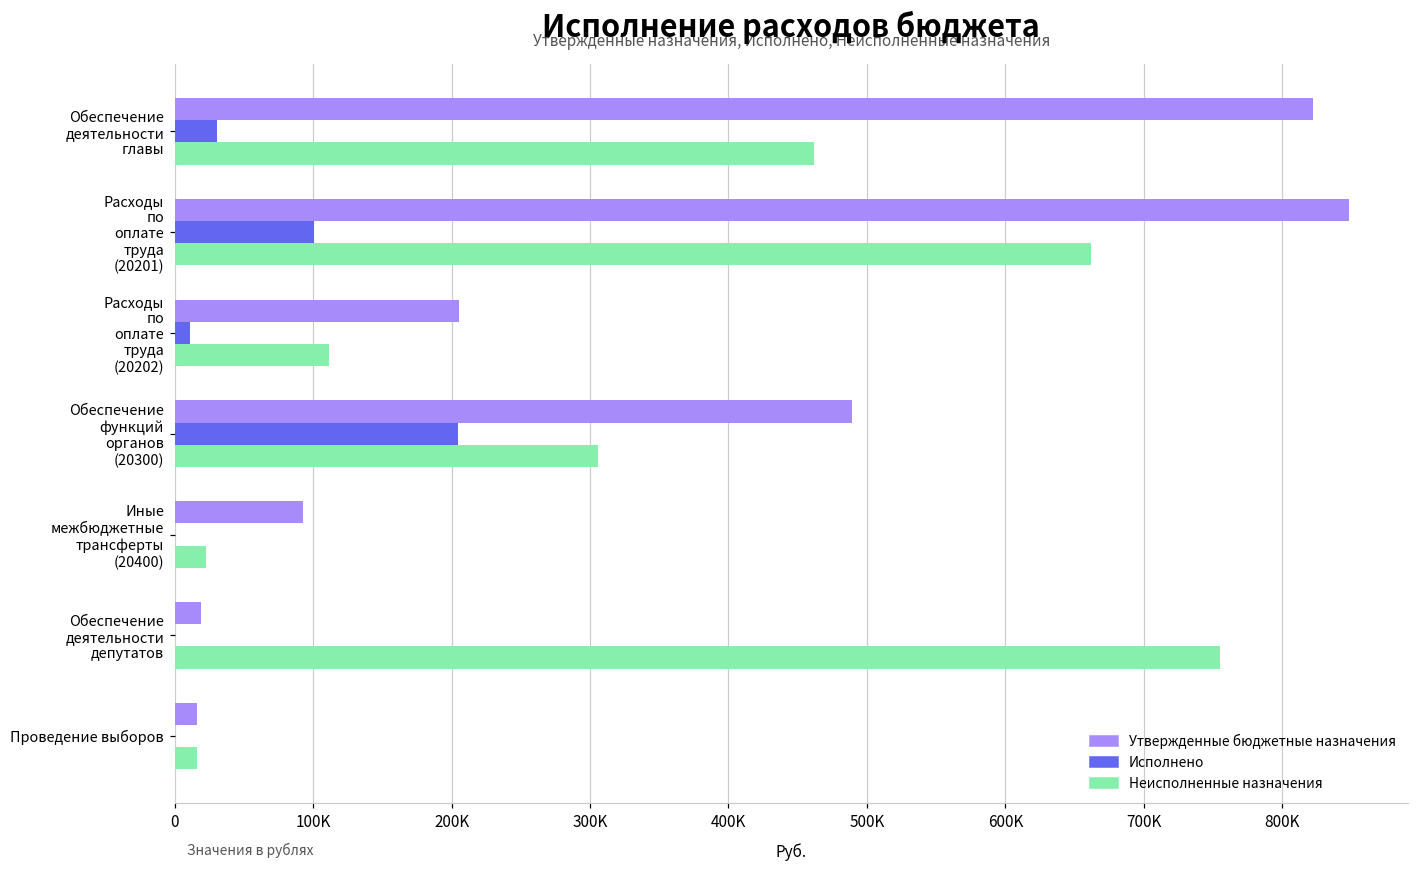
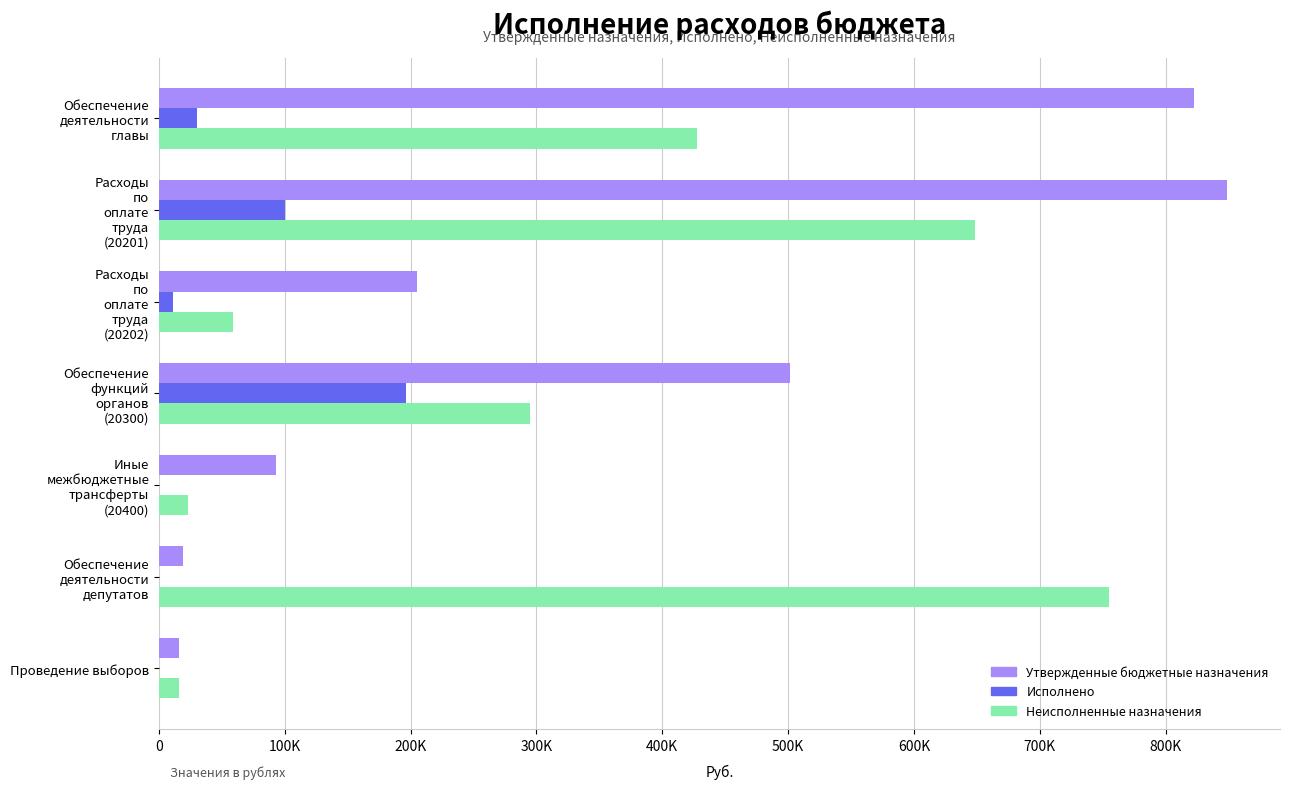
Неисполненные назначения, Обеспечение деятельности главы: 462000 -> 427000
Неисполненные назначения, Расходы по оплате труда (20201): 662000 -> 649000
Неисполненные назначения, Расходы по оплате труда (20202): 111000 -> 59000
Утвержденные бюджетные назначения, Обеспечение функций органов (20300): 489000 -> 502000
Исполнено, Обеспечение функций органов (20300): 205000 -> 196000
Неисполненные назначения, Обеспечение функций органов (20300): 305000 -> 295000
